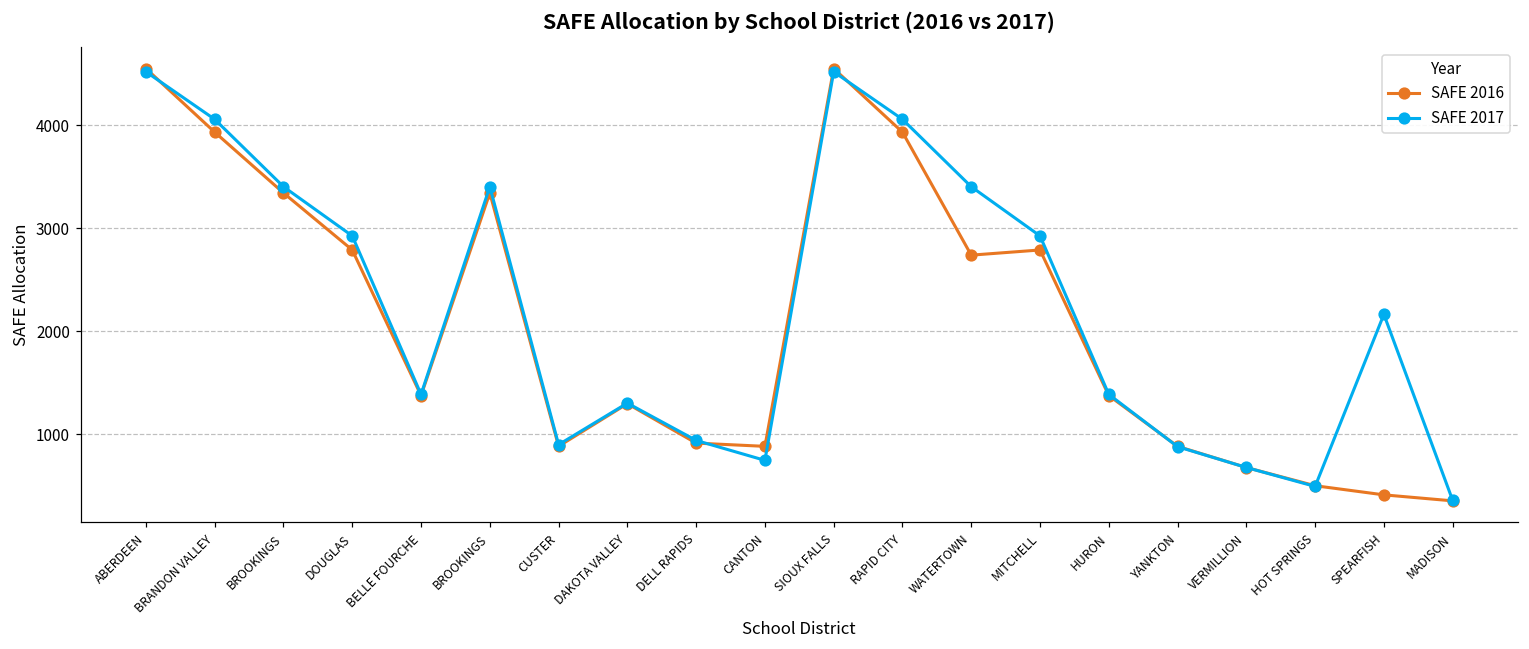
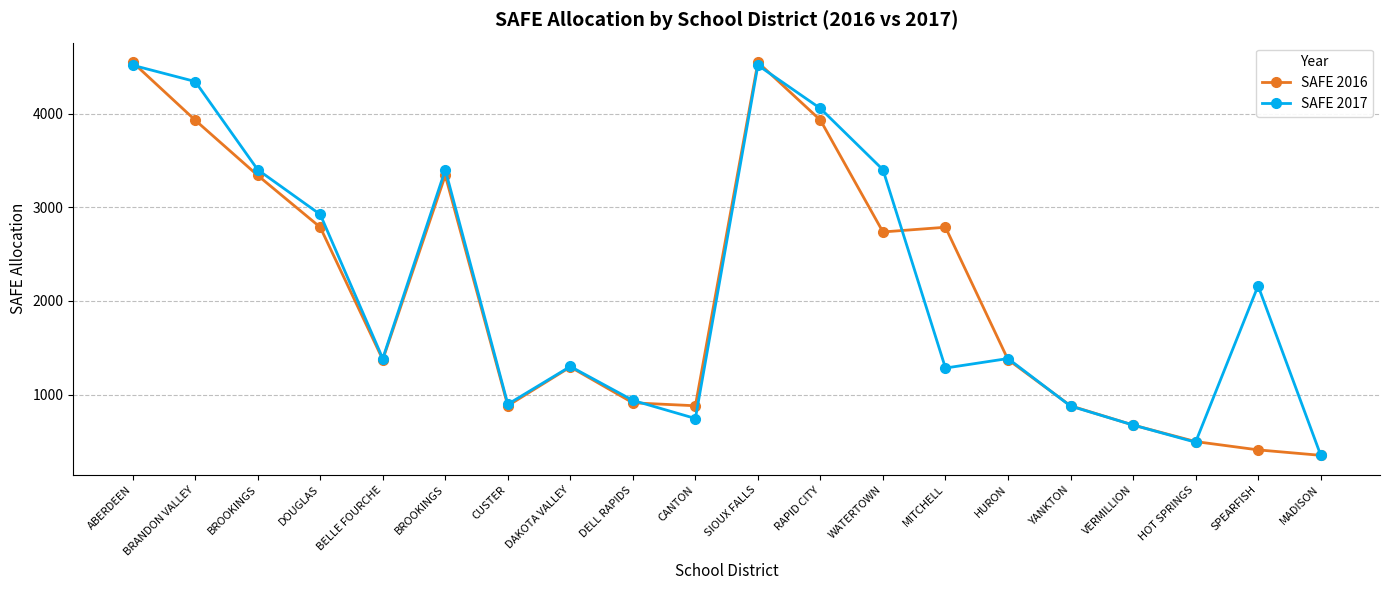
SAFE 2017, BRANDON VALLEY: 4100 -> 4300
SAFE 2017, MITCHELL: 2900 -> 1300
